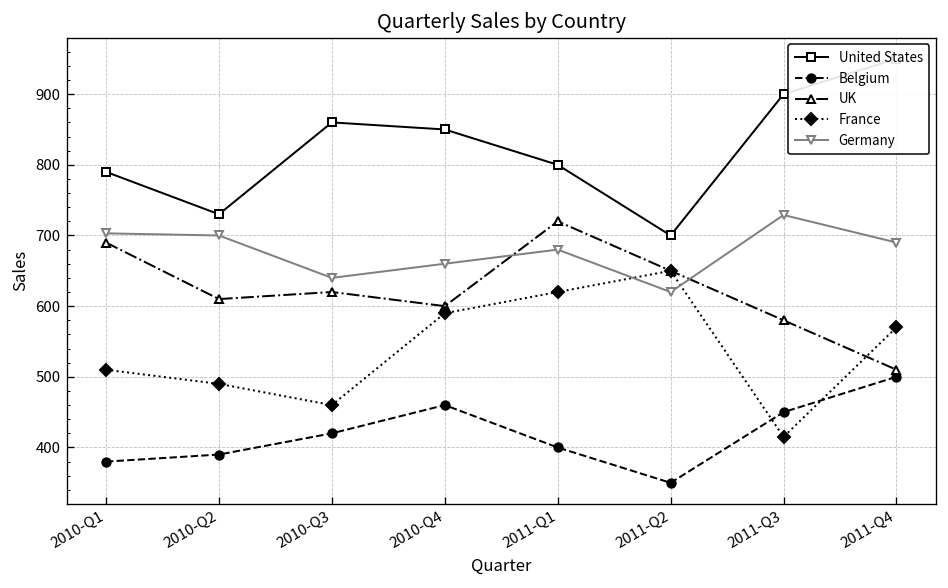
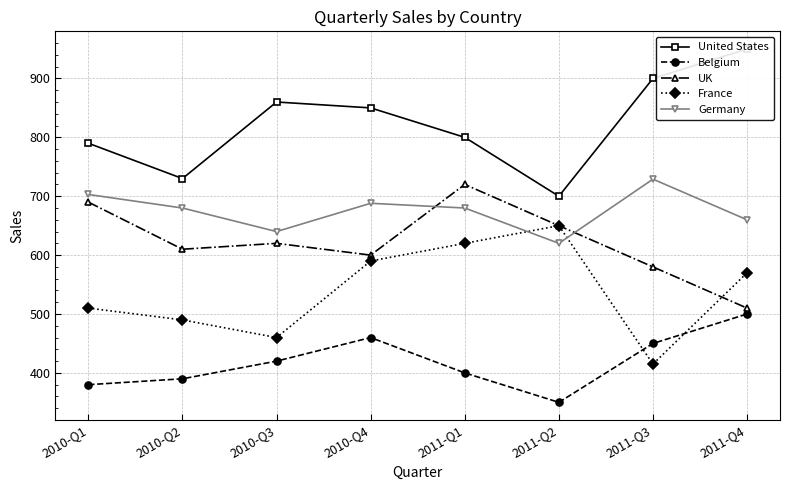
Germany, 2010-Q2: 700 -> 680
Germany, 2010-Q4: 660 -> 690
Germany, 2011-Q4: 690 -> 660
